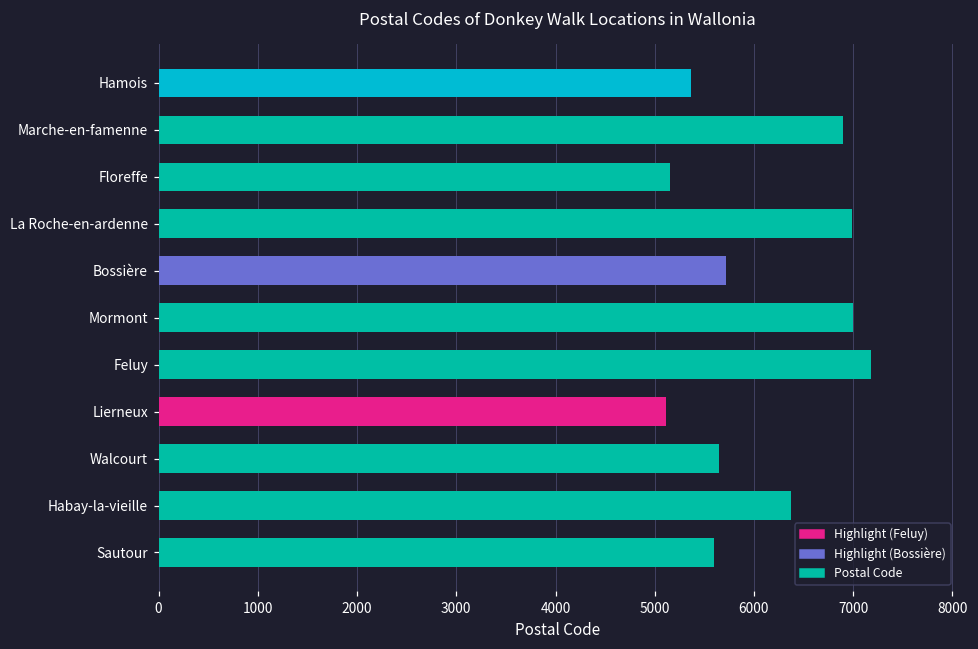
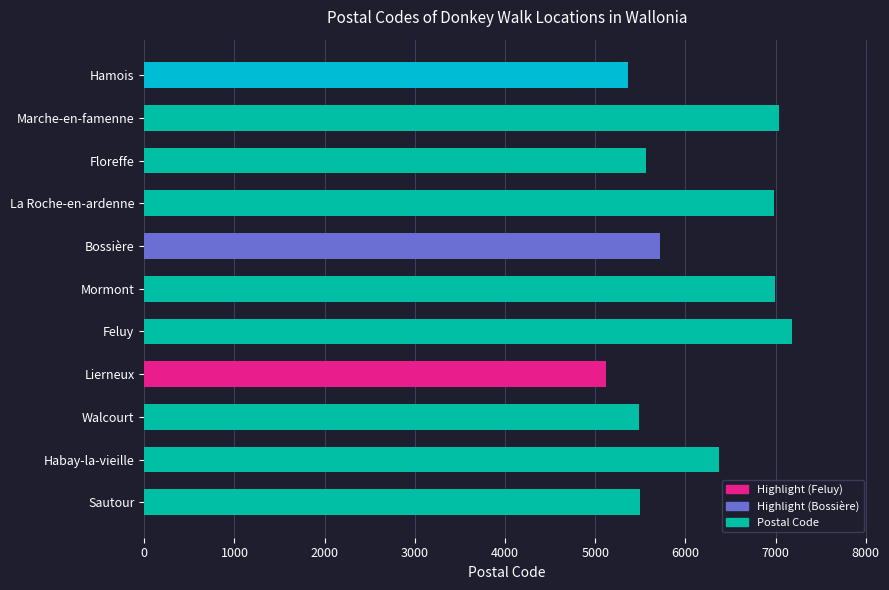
Marche-en-famenne: 6900 -> 7000
Floreffe: 5200 -> 5600
Walcourt: 5700 -> 5500
Sautour: 5600 -> 5500
